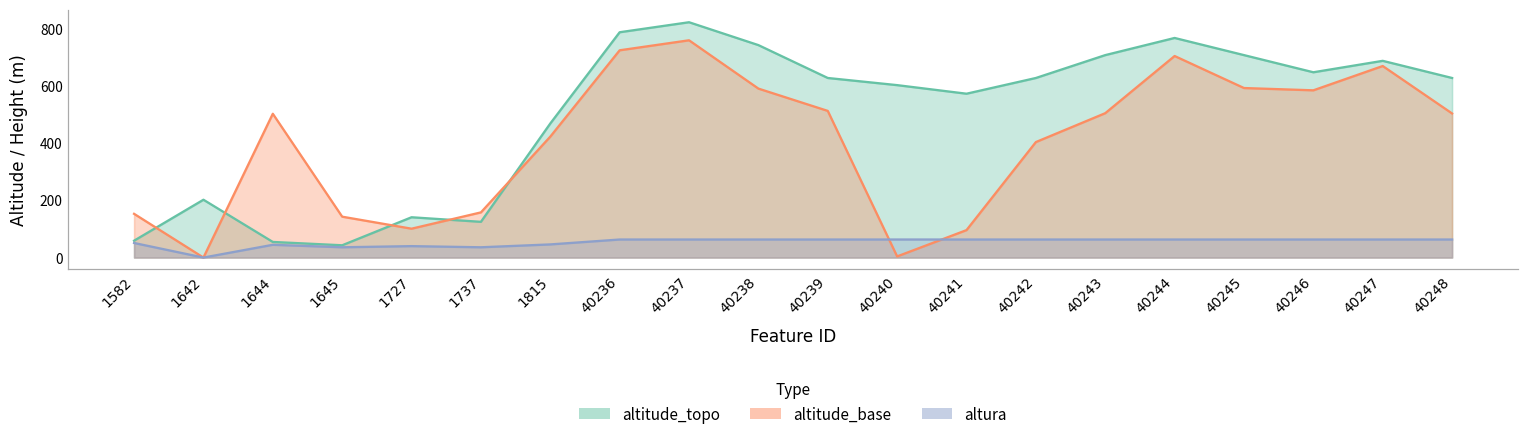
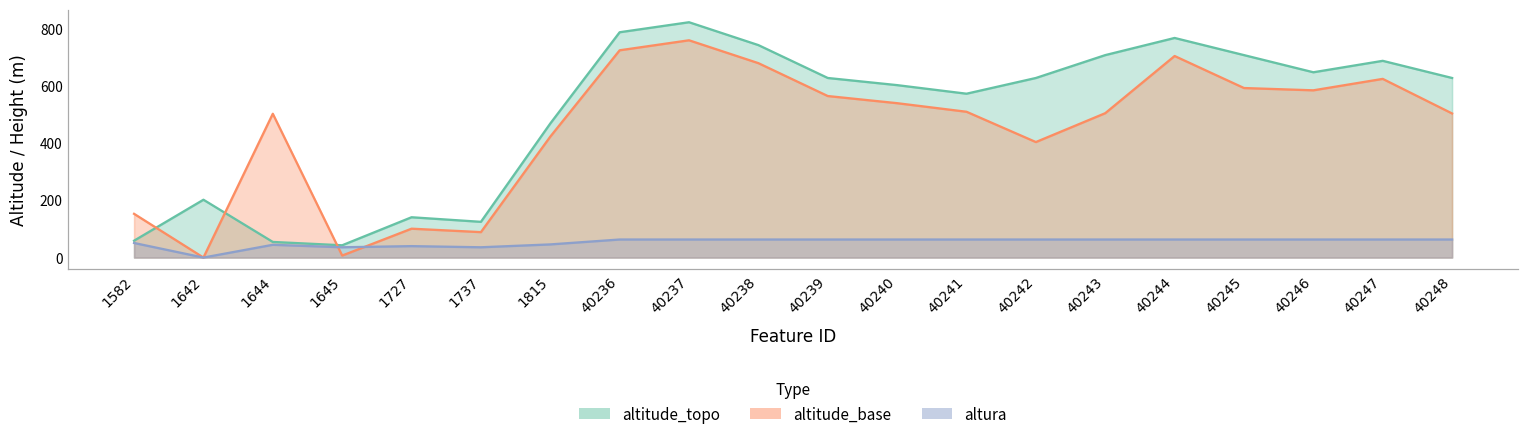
altitude_base, 1645: 140 -> 10
altitude_base, 1737: 160 -> 90
altitude_base, 40238: 590 -> 680
altitude_base, 40239: 510 -> 570
altitude_base, 40240: 0 -> 540
altitude_base, 40241: 100 -> 510
altitude_base, 40247: 670 -> 630
